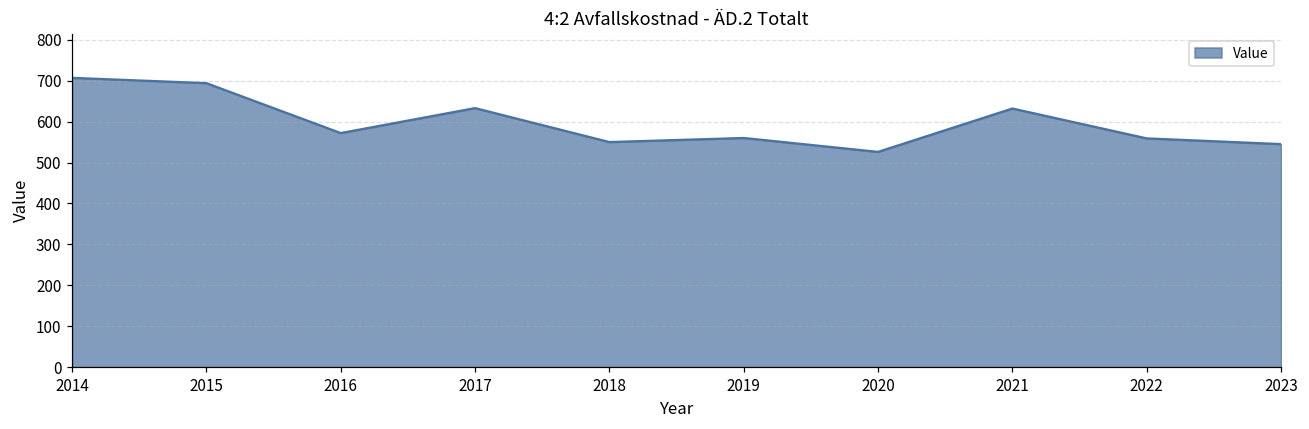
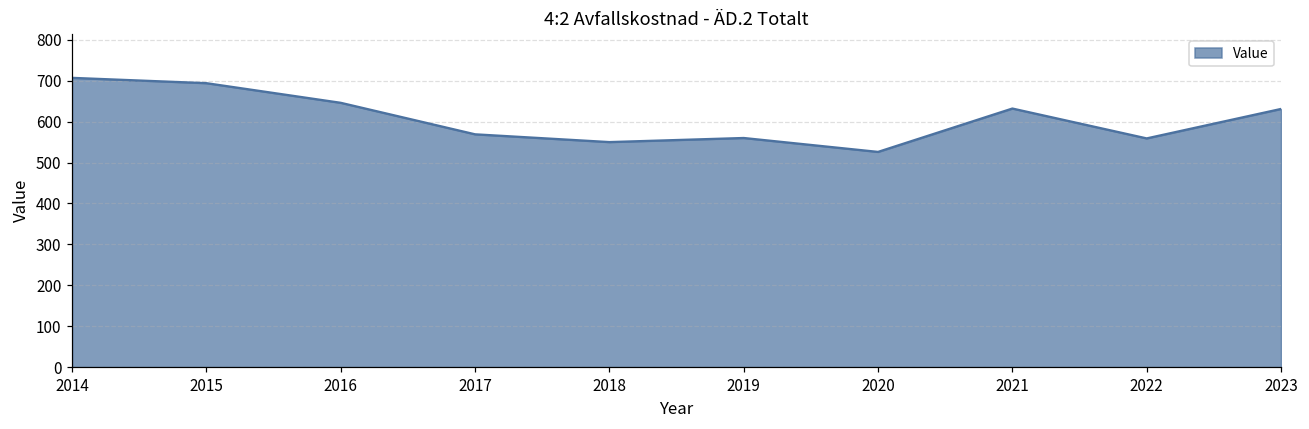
2016: 570 -> 650
2017: 630 -> 570
2023: 550 -> 630
